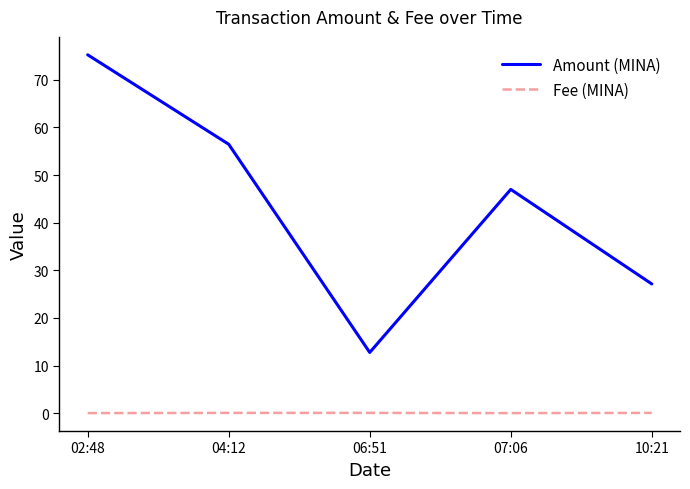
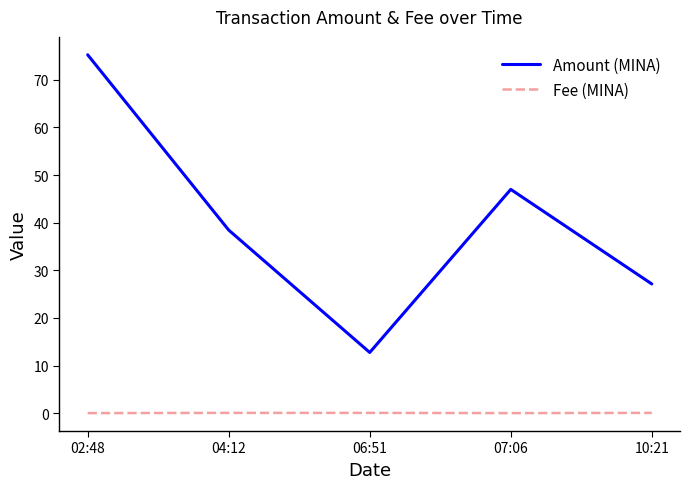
Amount (MINA), 04:12: 56 -> 38
